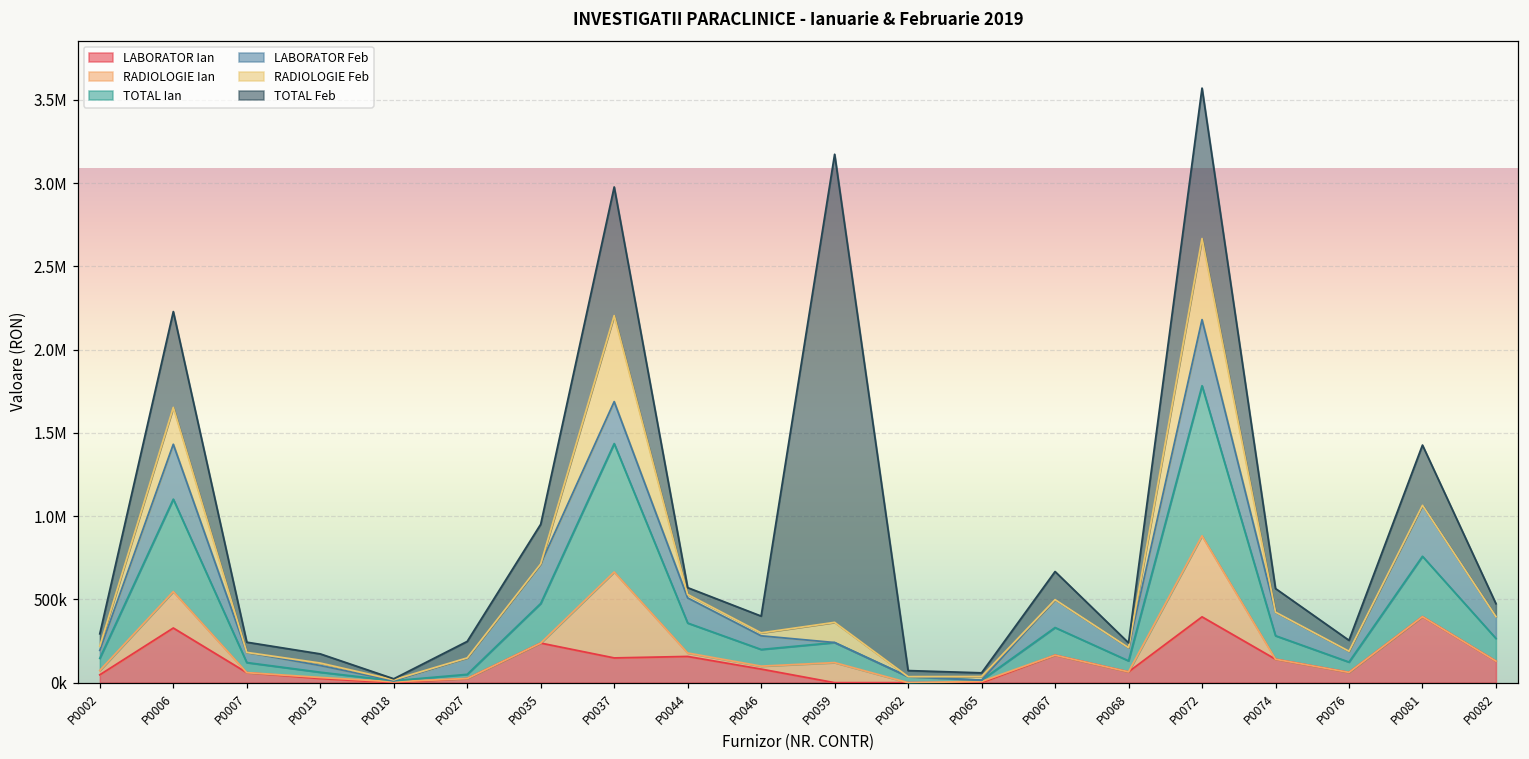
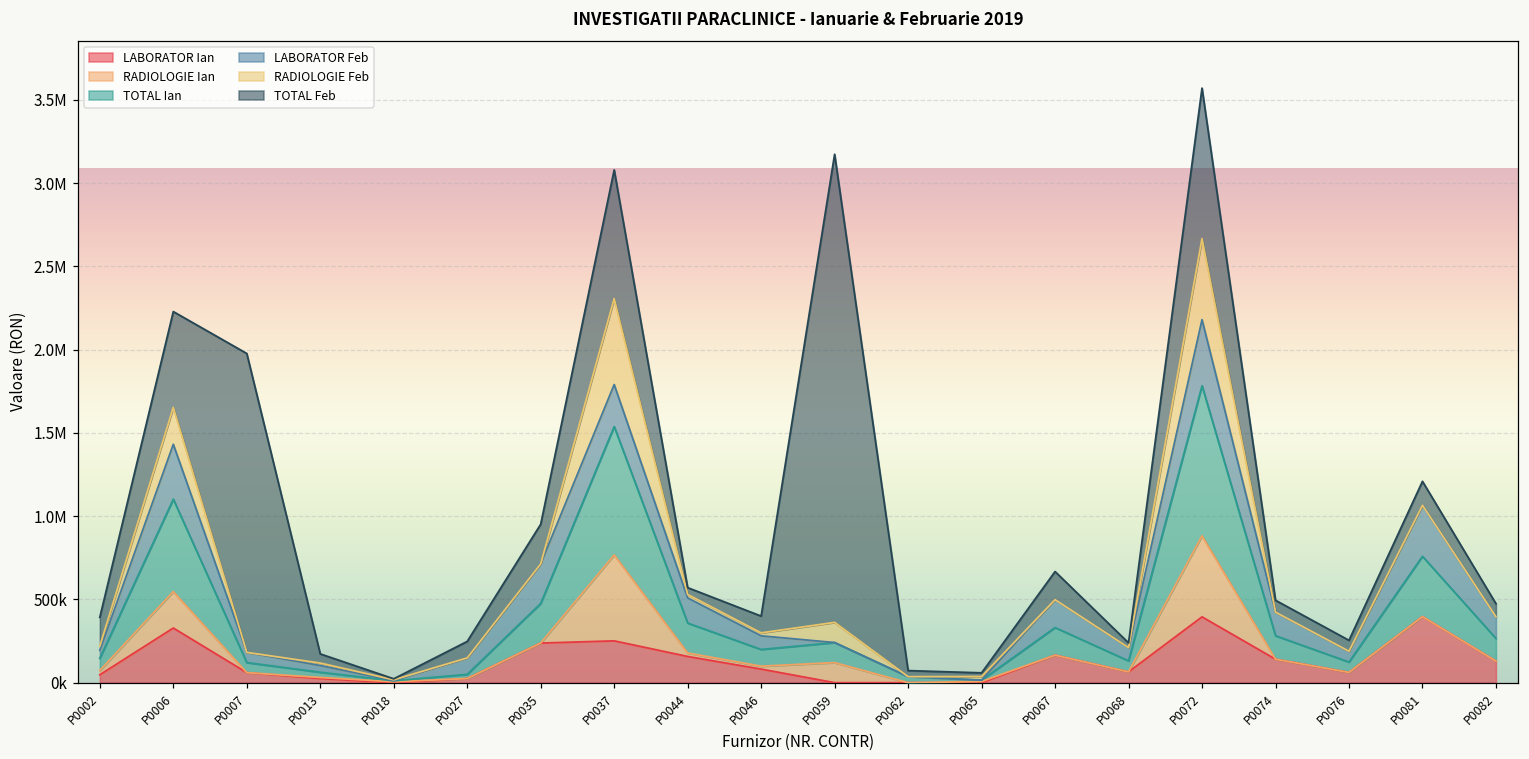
TOTAL Feb, P0002: 70000 -> 170000
TOTAL Feb, P0007: 60000 -> 1800000
LABORATOR Ian, P0037: 150000 -> 250000
TOTAL Feb, P0074: 140000 -> 70000
TOTAL Feb, P0081: 360000 -> 140000
